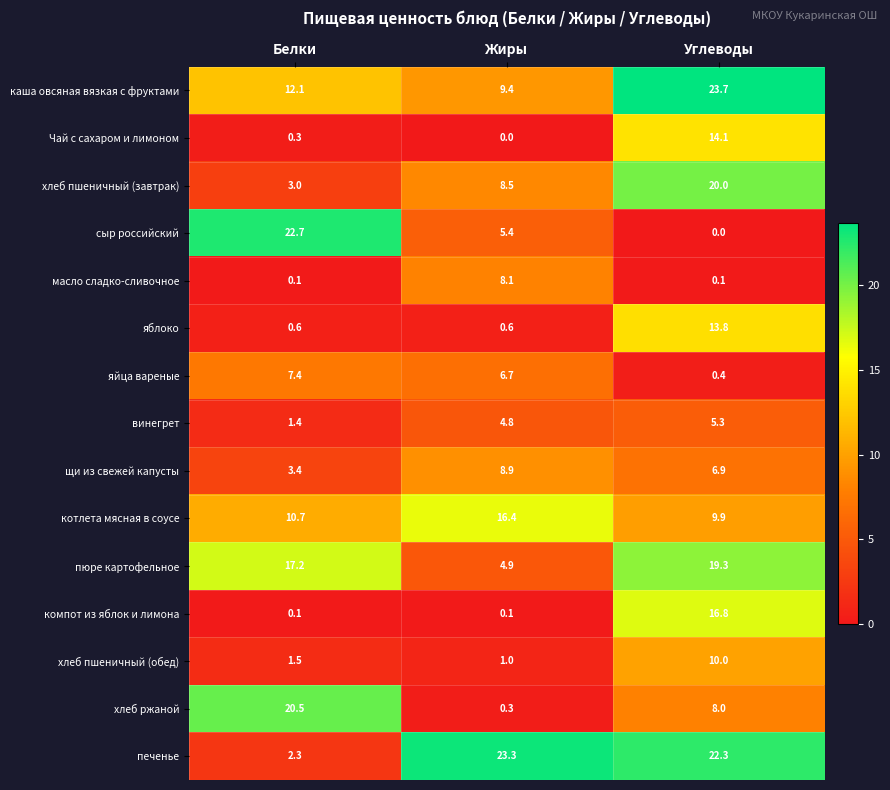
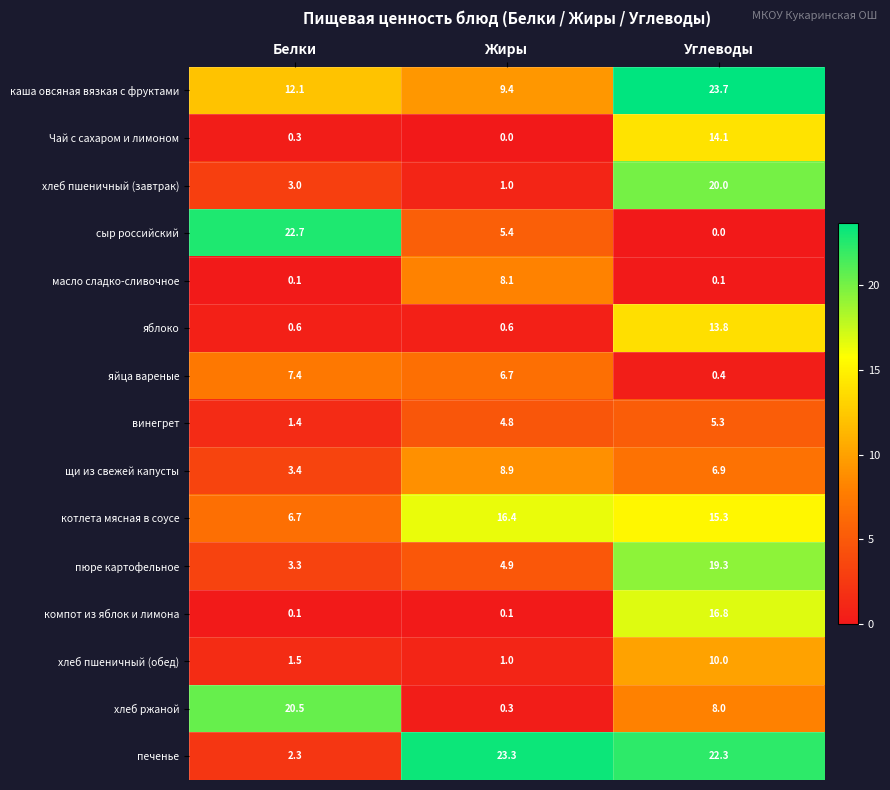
хлеб пшеничный (завтрак), Жиры: 8.5 -> 1.0
котлета мясная в соусе, Белки: 10.7 -> 6.7
котлета мясная в соусе, Углеводы: 9.9 -> 15.3
пюре картофельное, Белки: 17.2 -> 3.3
